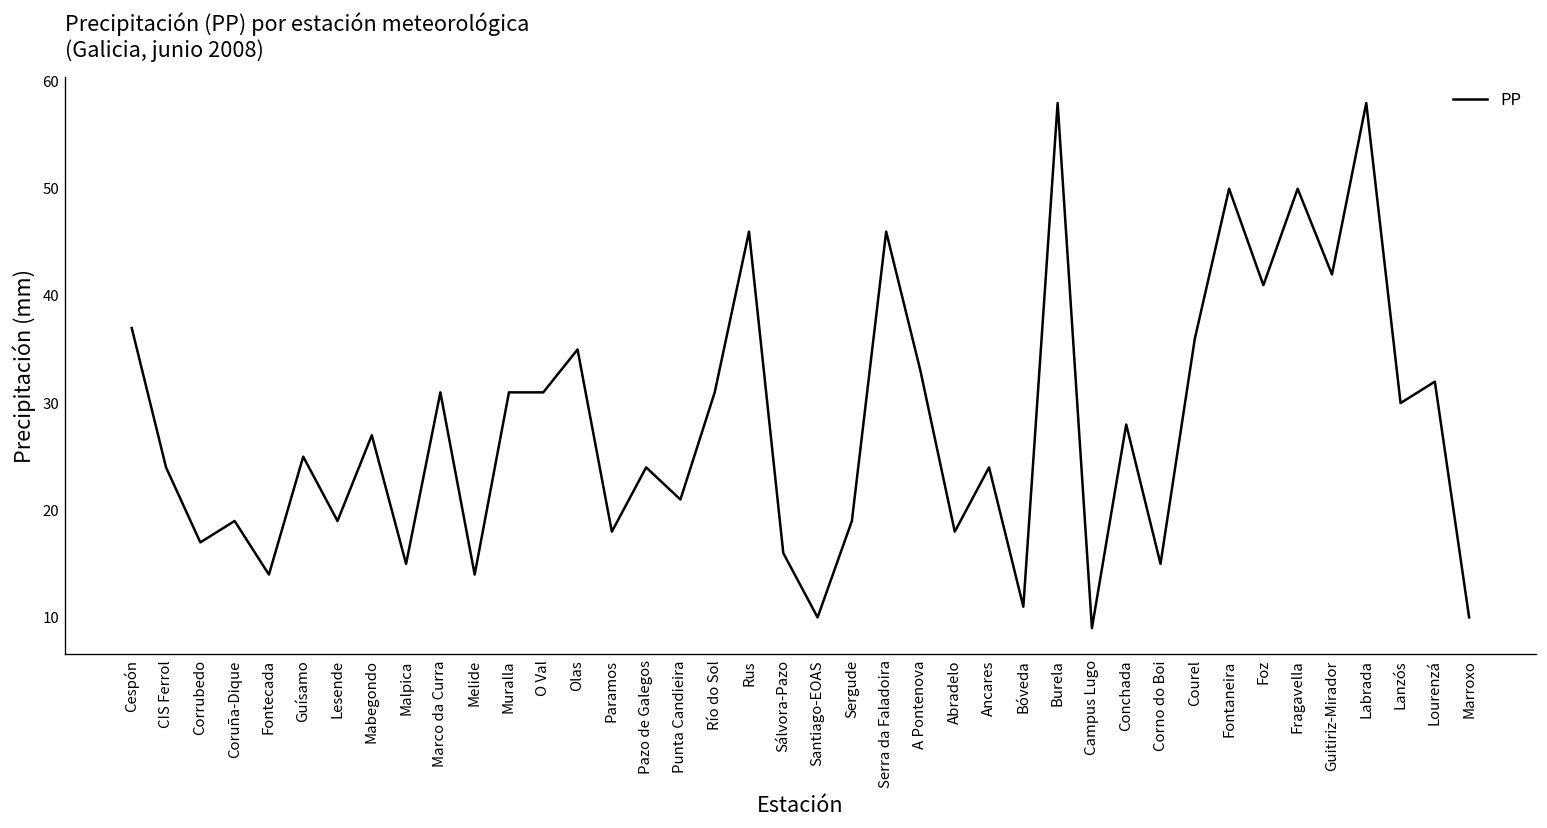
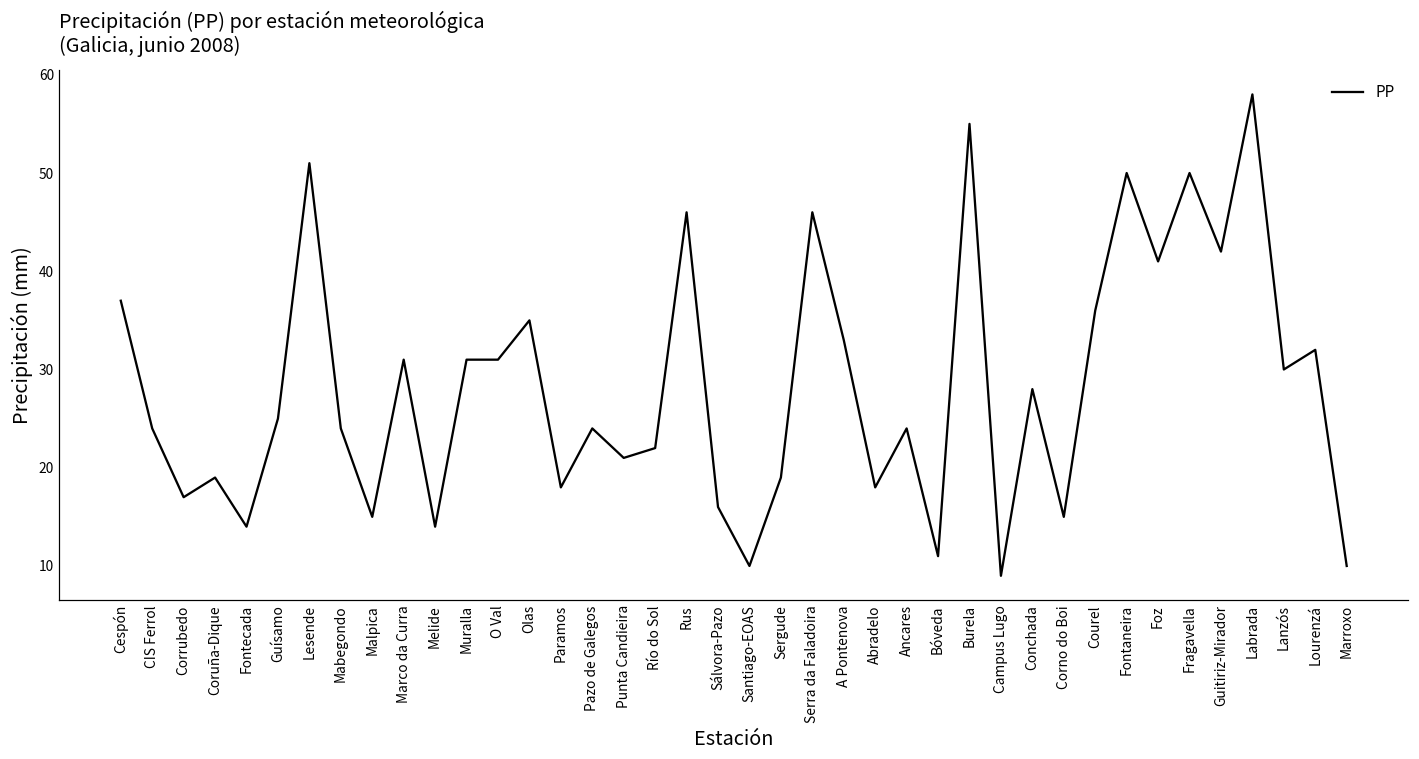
Lesende: 19 -> 51
Mabegondo: 27 -> 24
Río do Sol: 31 -> 22
Burela: 58 -> 55
